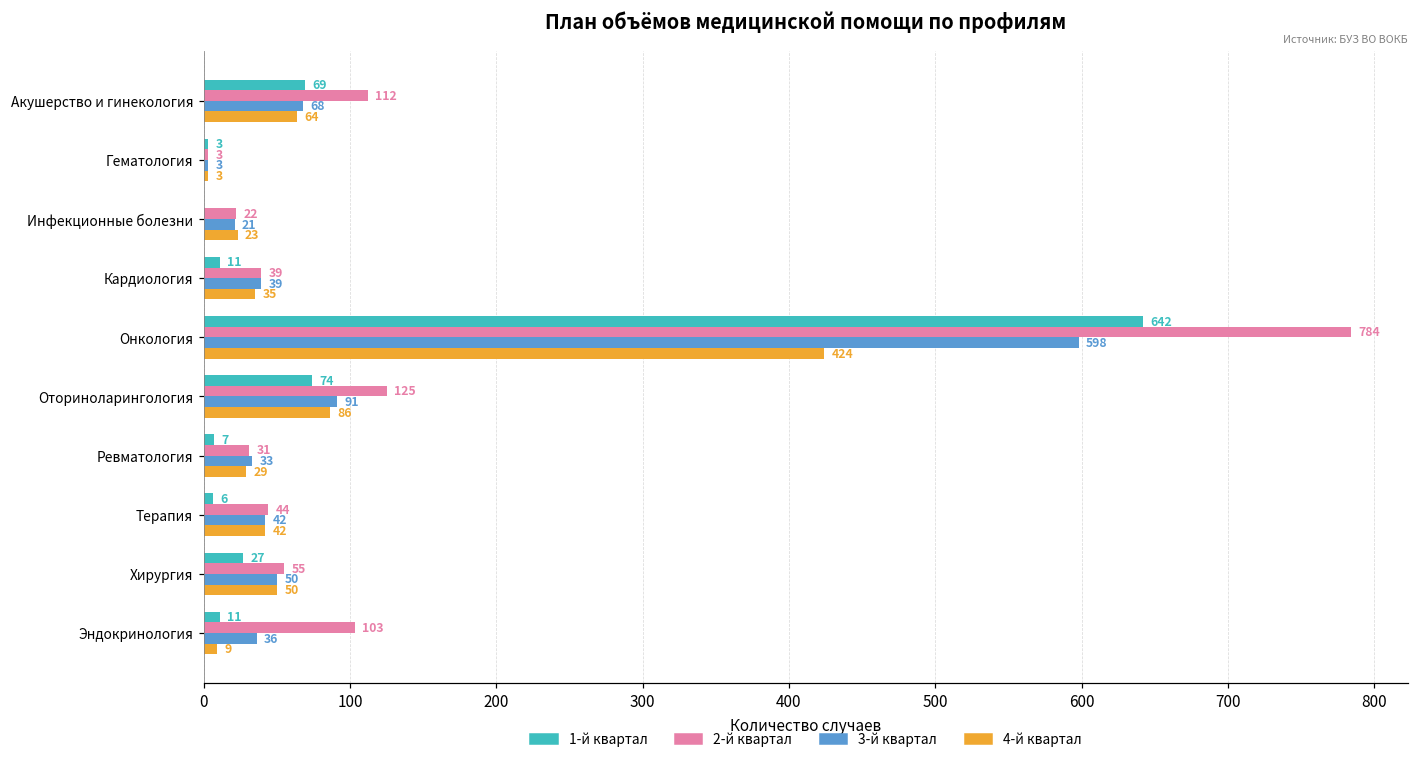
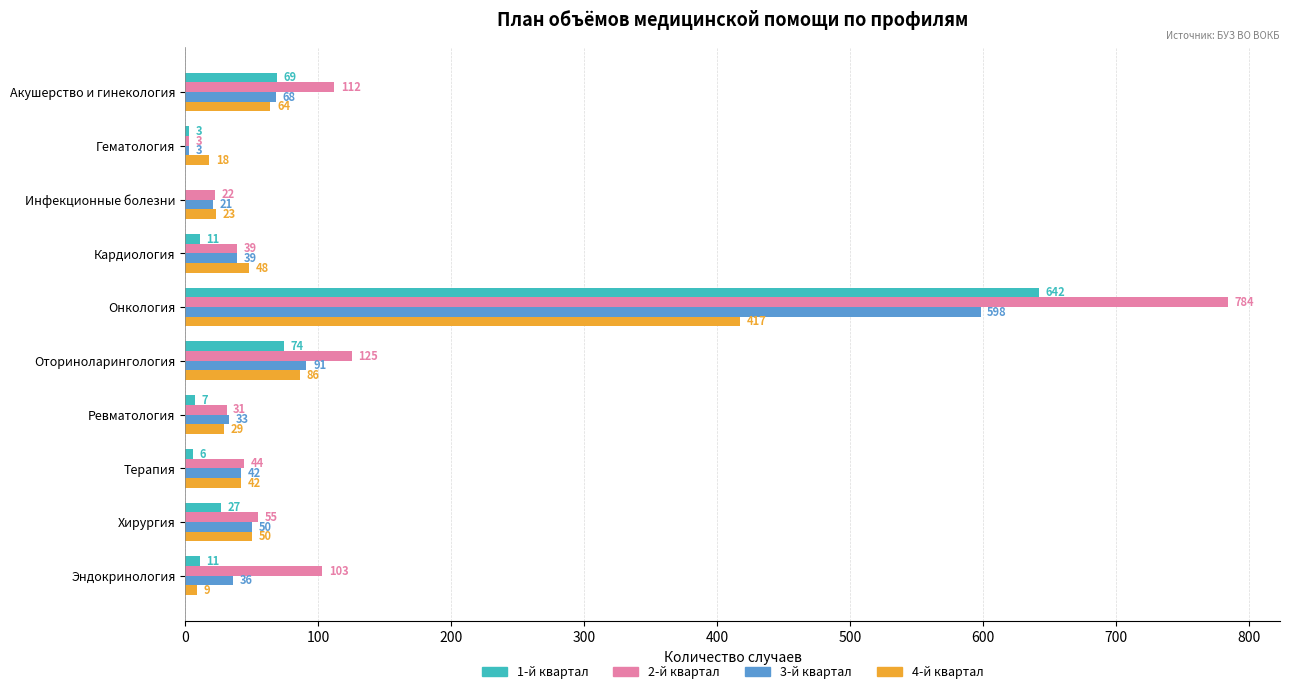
4-й квартал, Гематология: 3 -> 18
4-й квартал, Кардиология: 35 -> 48
4-й квартал, Онкология: 424 -> 417
